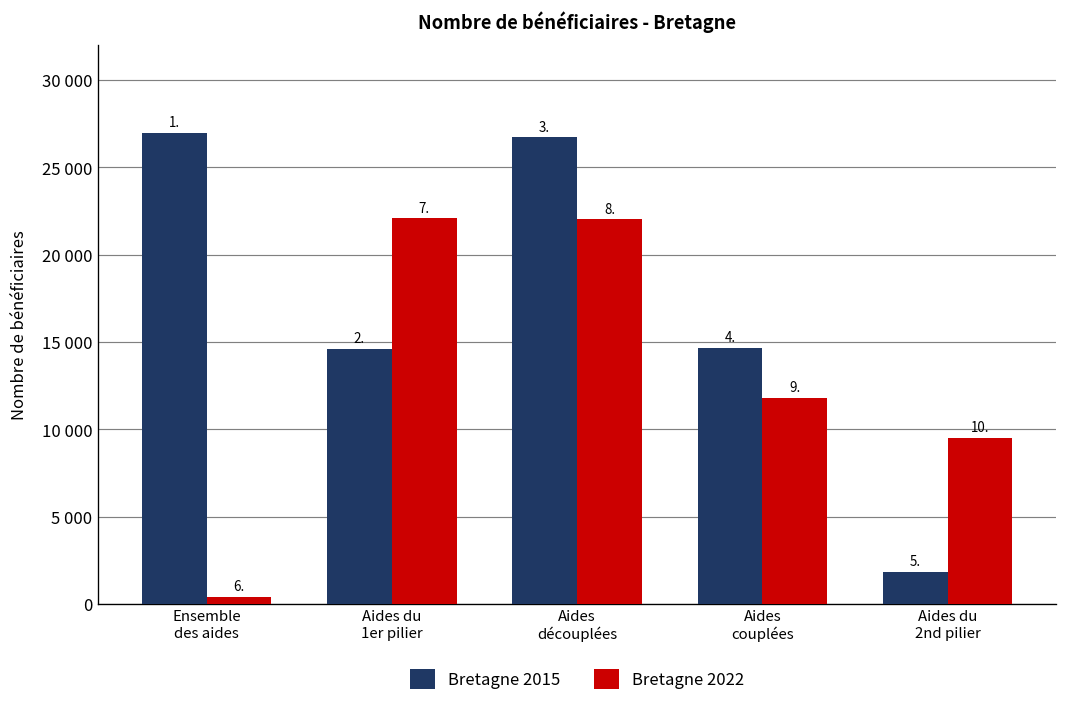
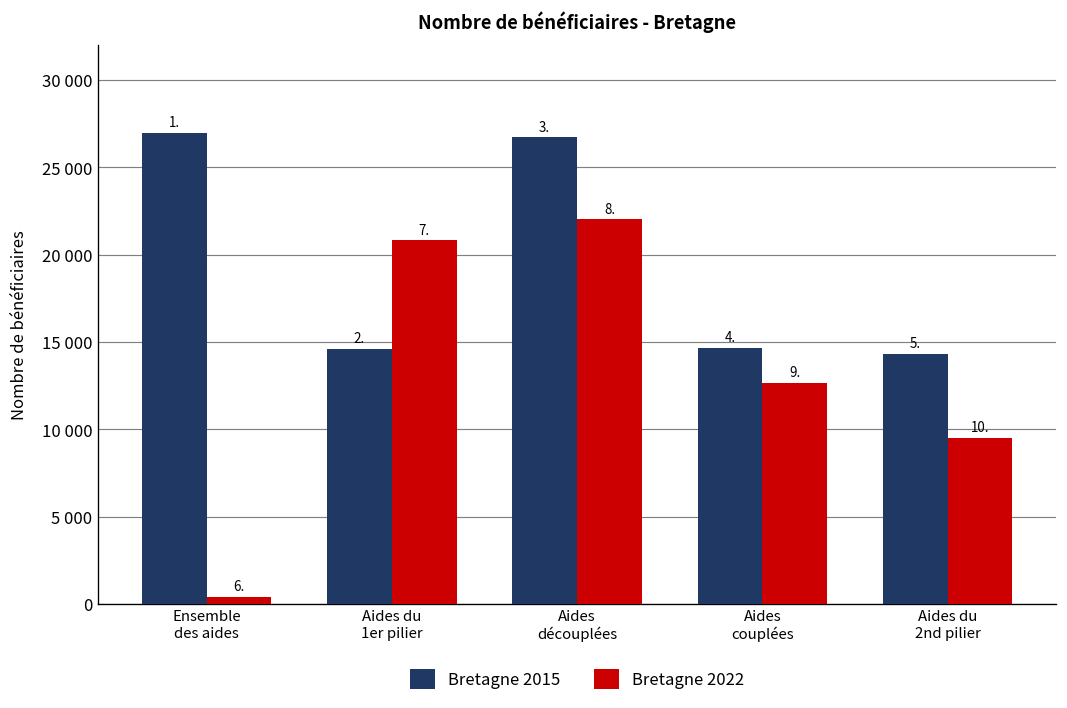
Bretagne 2022, Aides du 1er pilier: 22100 -> 20800
Bretagne 2022, Aides couplées: 11800 -> 12700
Bretagne 2015, Aides du 2nd pilier: 1800 -> 14300
